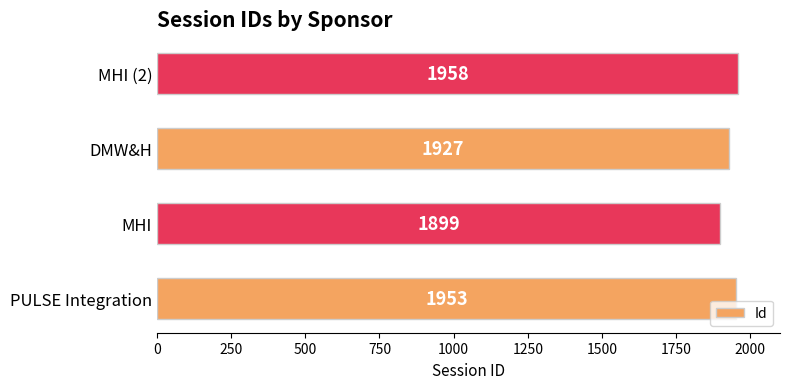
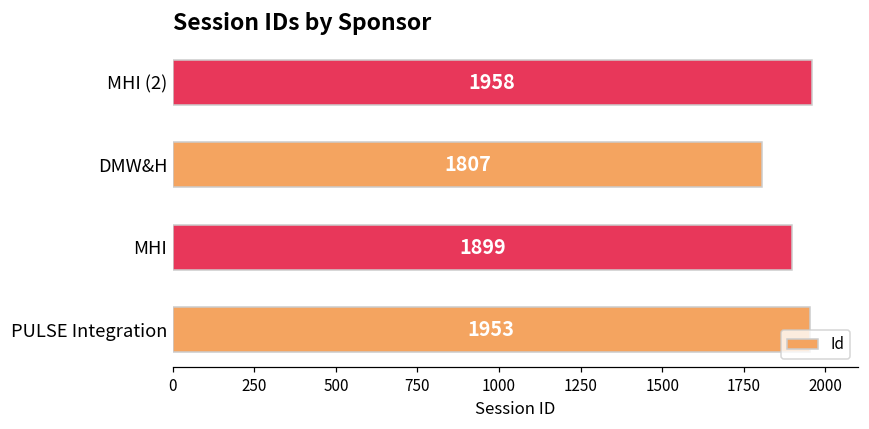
DMW&H: 1927 -> 1807
